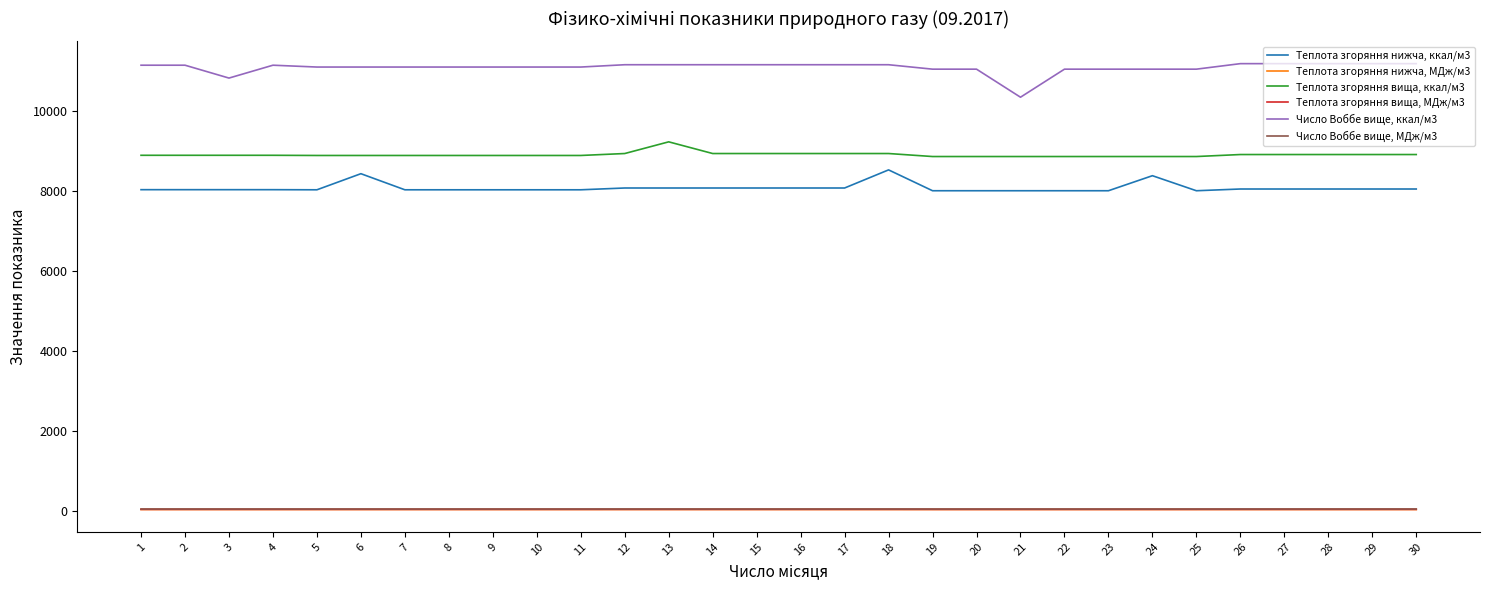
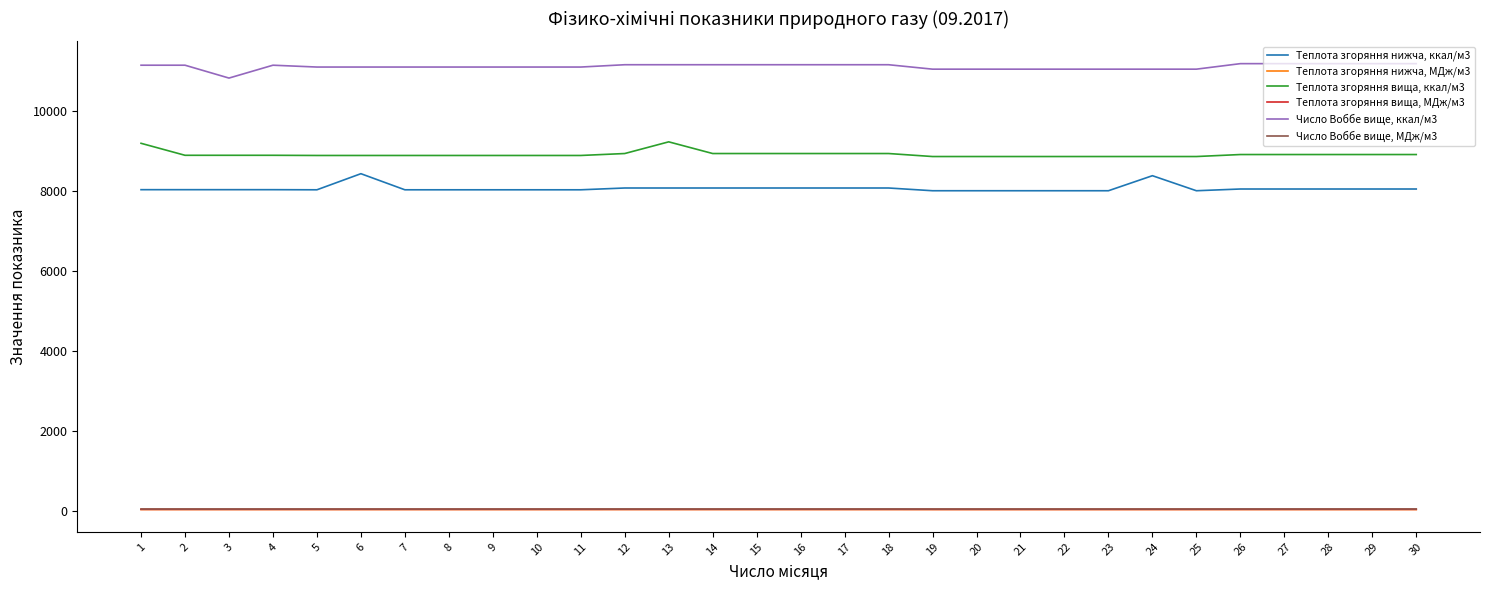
Теплота згоряння вища, ккал/м3, 1: 8900 -> 9200
Теплота згоряння нижча, ккал/м3, 18: 8500 -> 8100
Число Воббе вище, ккал/м3, 21: 10400 -> 11100
